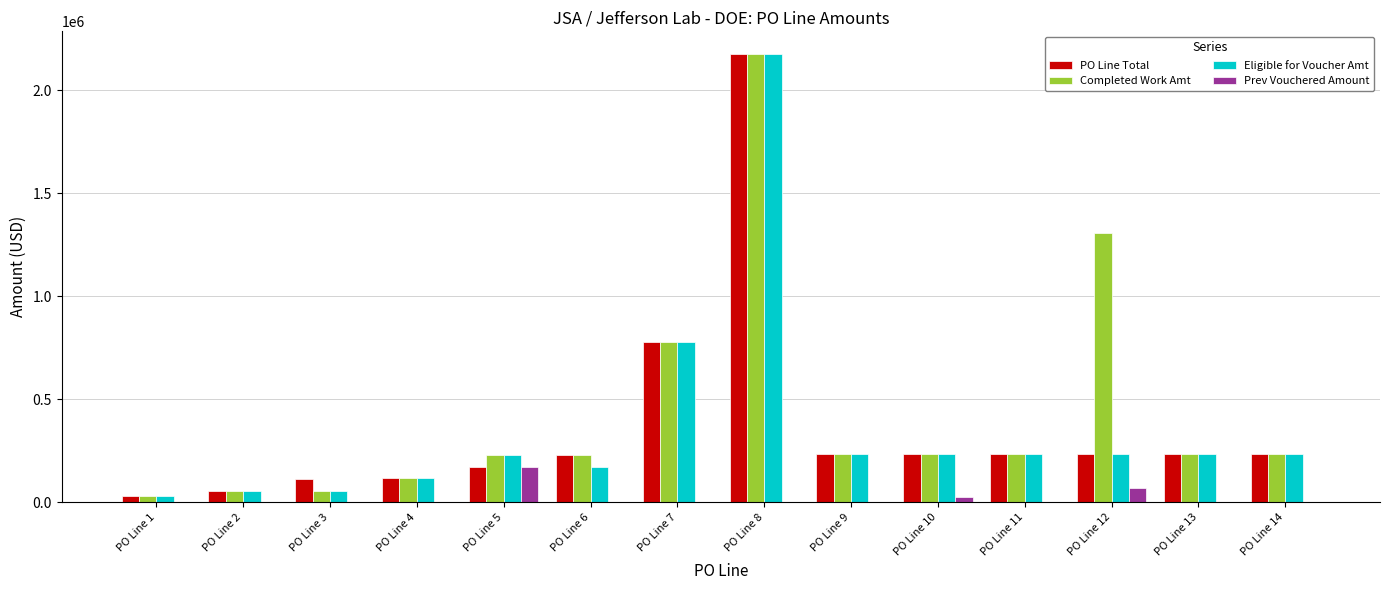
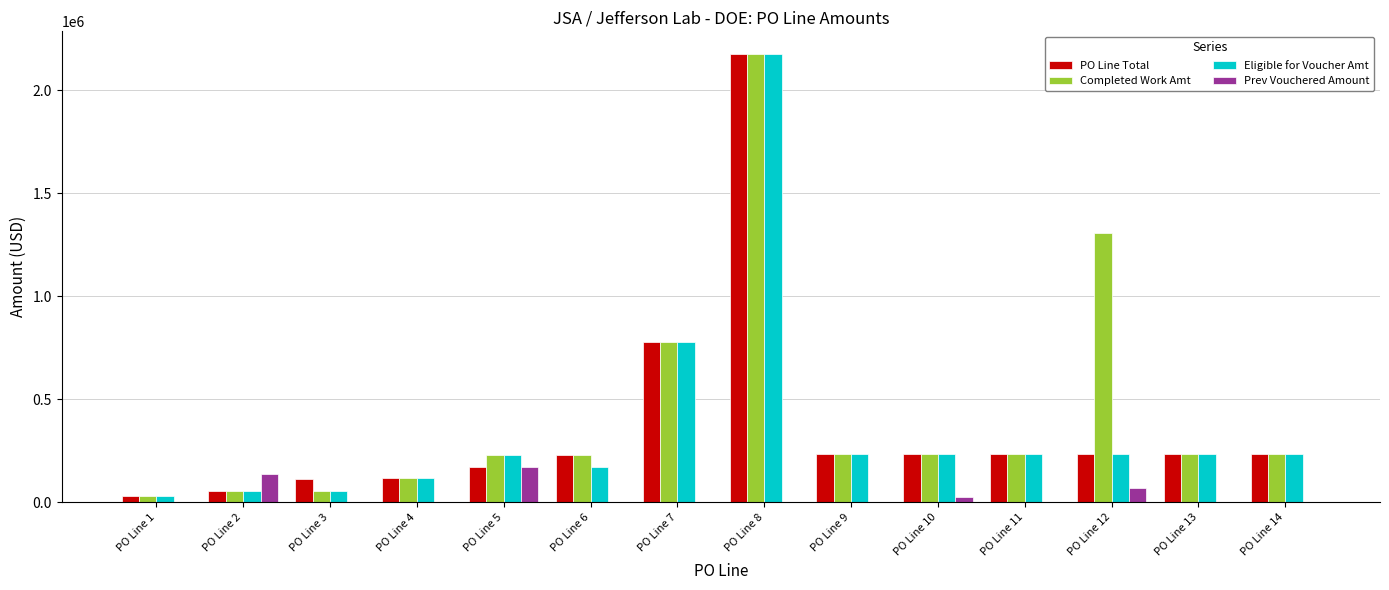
Prev Vouchered Amount, PO Line 2: 0 -> 130000
